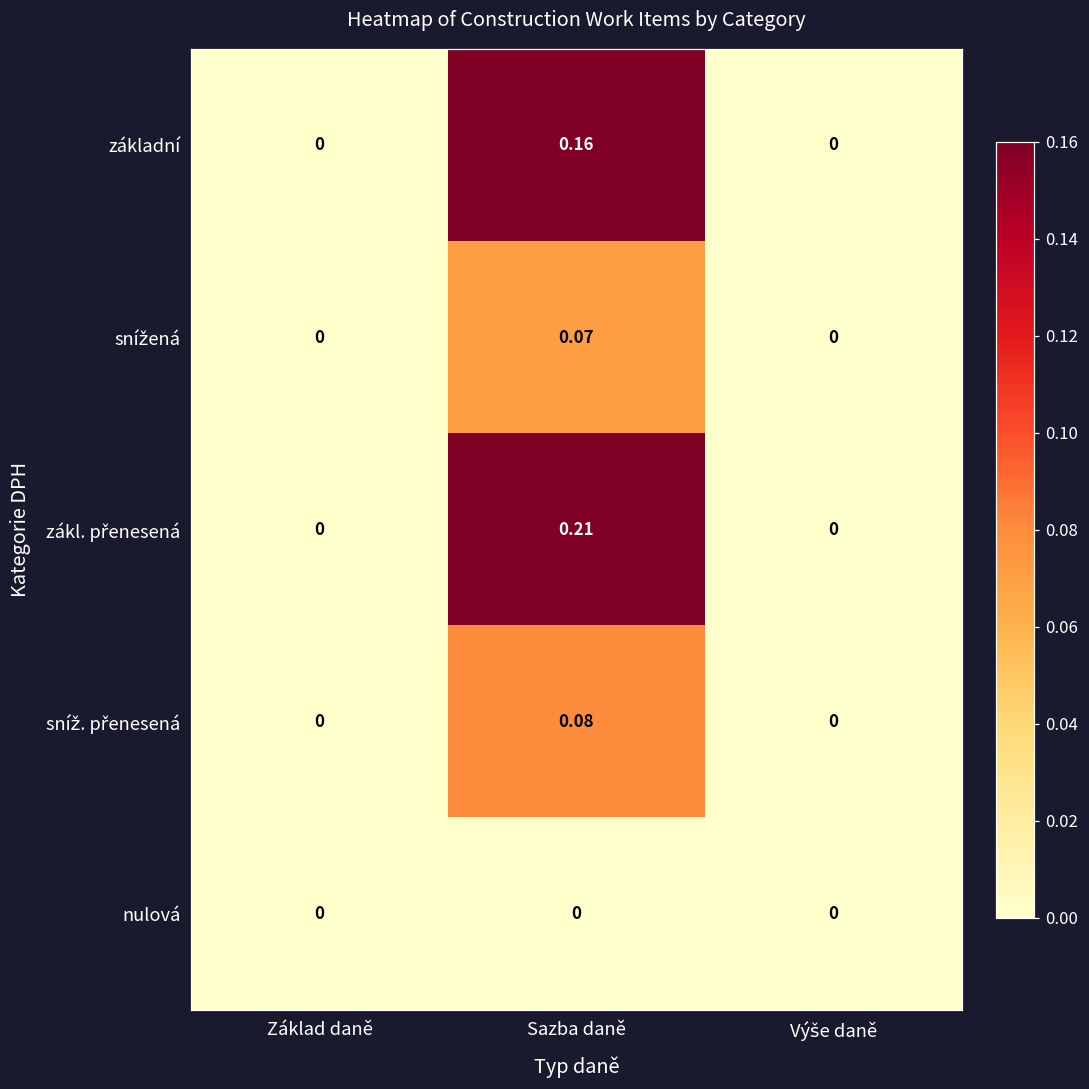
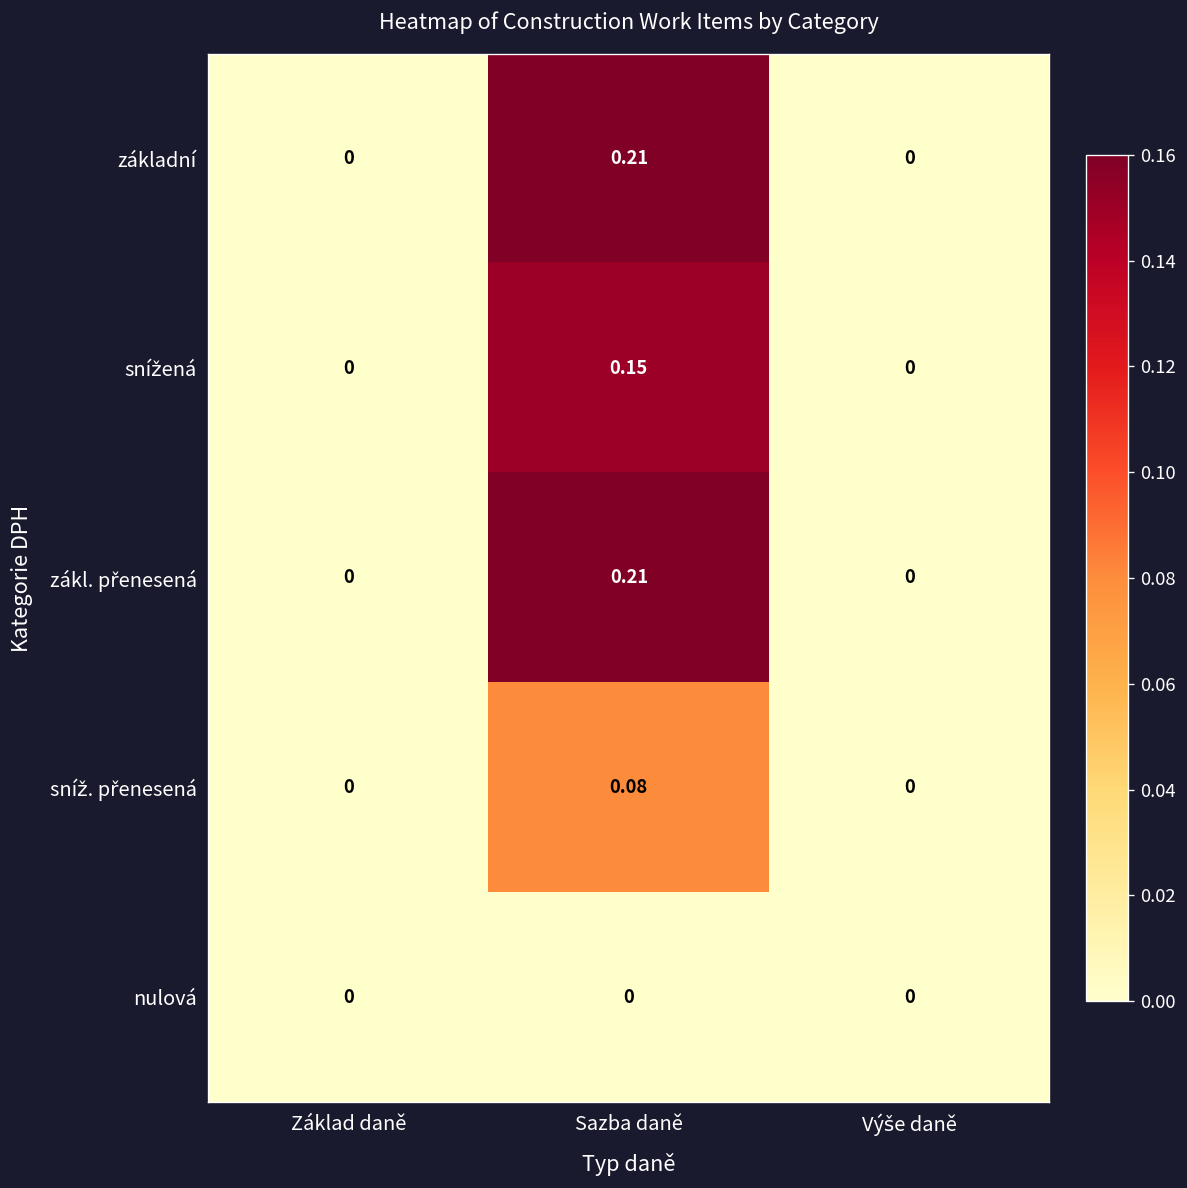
základní, Sazba daně: 0.16 -> 0.21
snížená, Sazba daně: 0.07 -> 0.15
